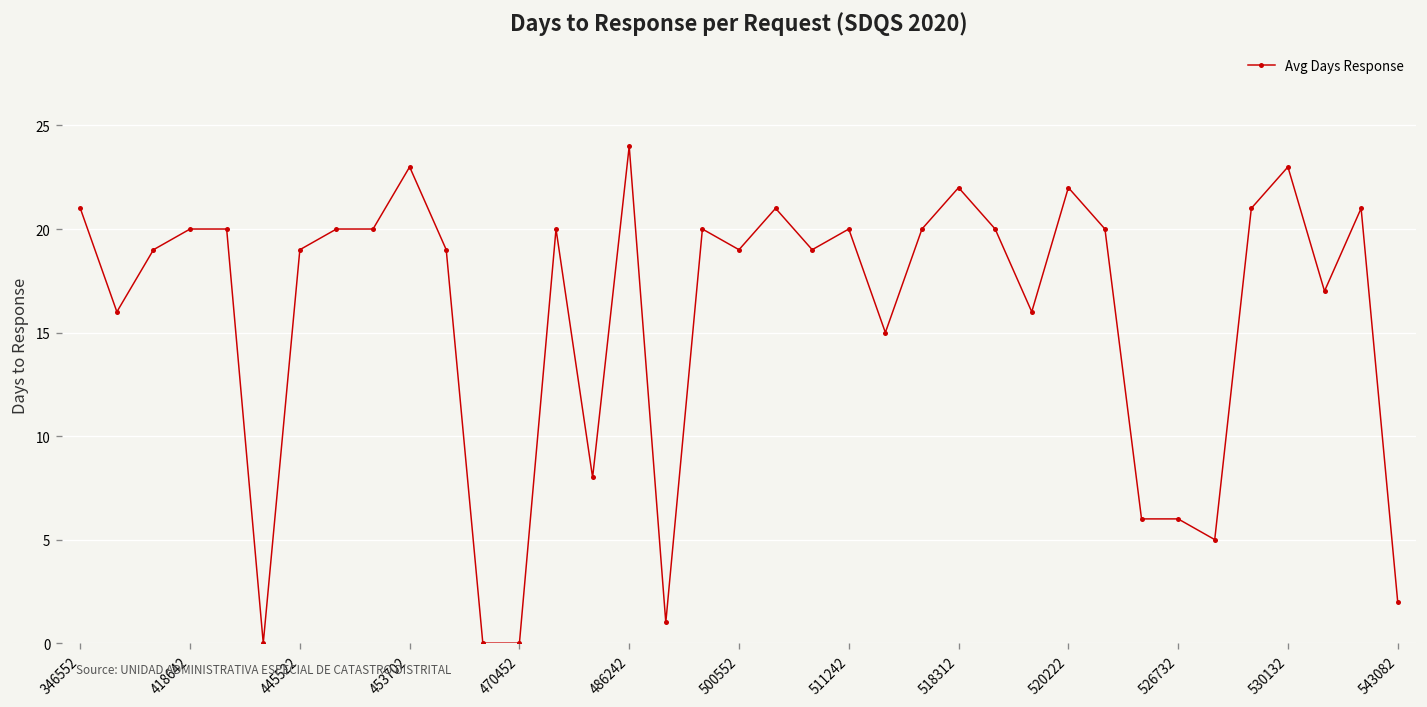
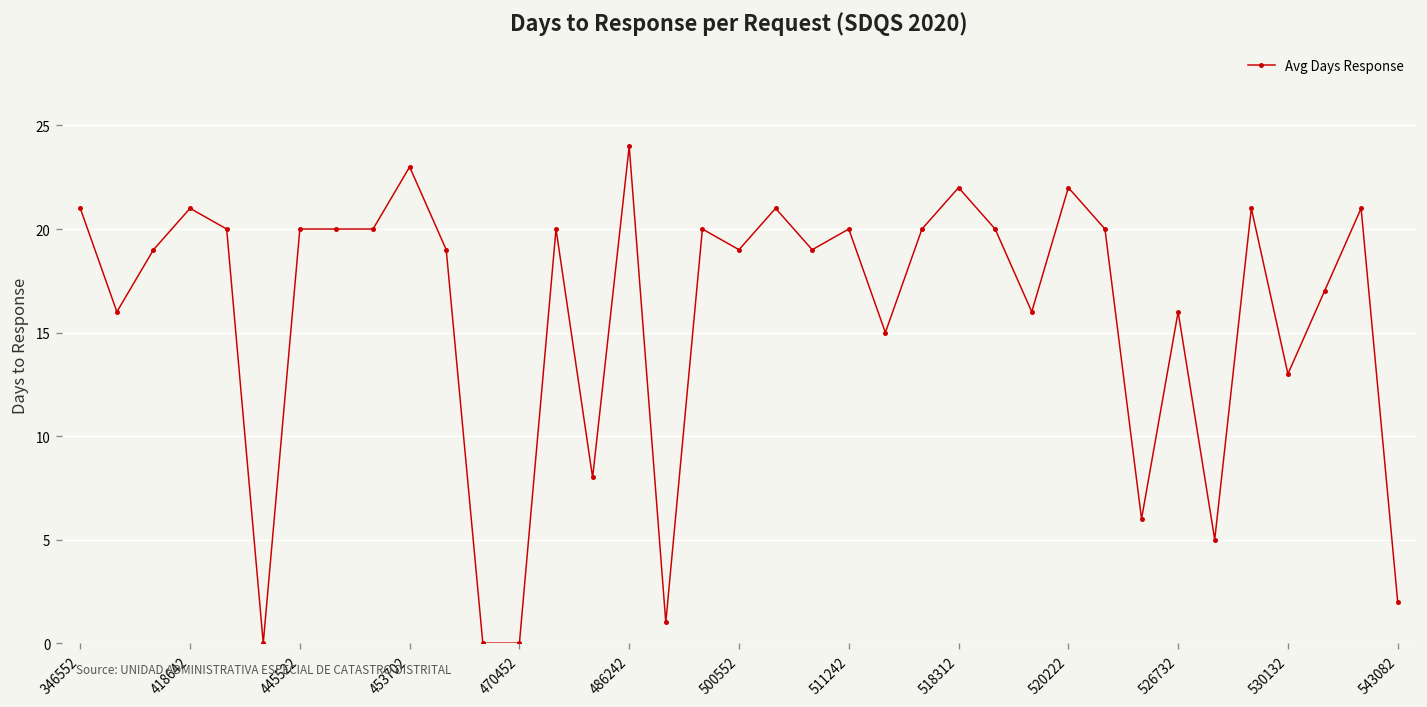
418642: 20 -> 21
445522: 19 -> 20
526732: 6 -> 16
530132: 23 -> 13
